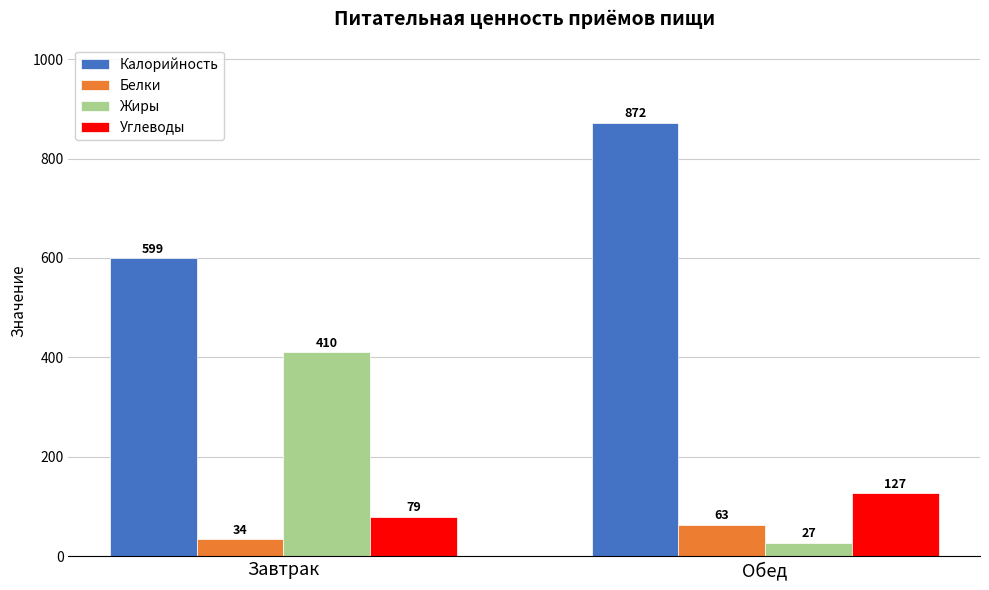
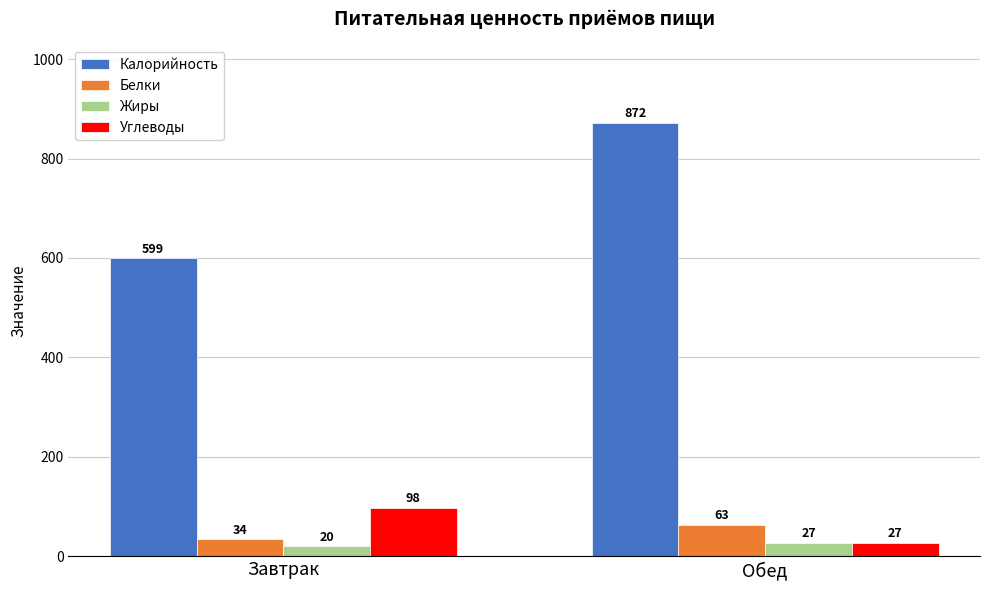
Жиры, Завтрак: 410 -> 20
Углеводы, Завтрак: 79 -> 98
Углеводы, Обед: 127 -> 27
